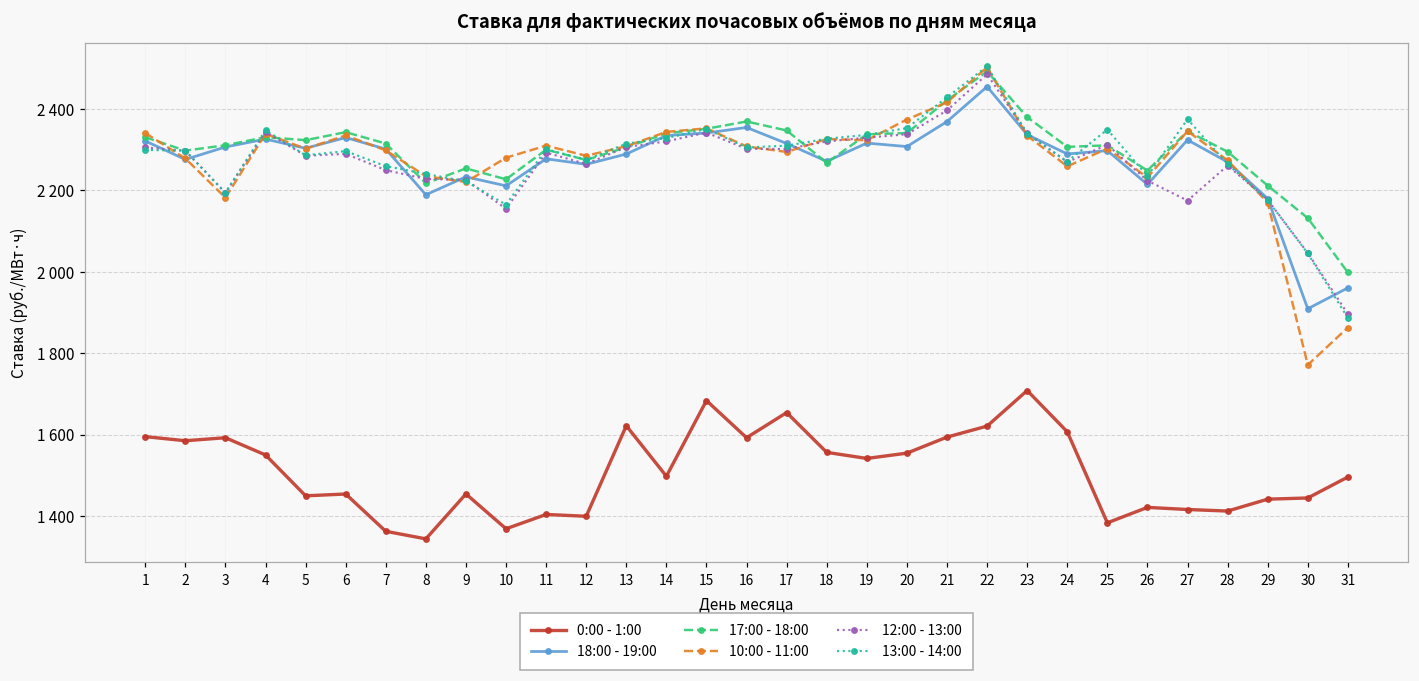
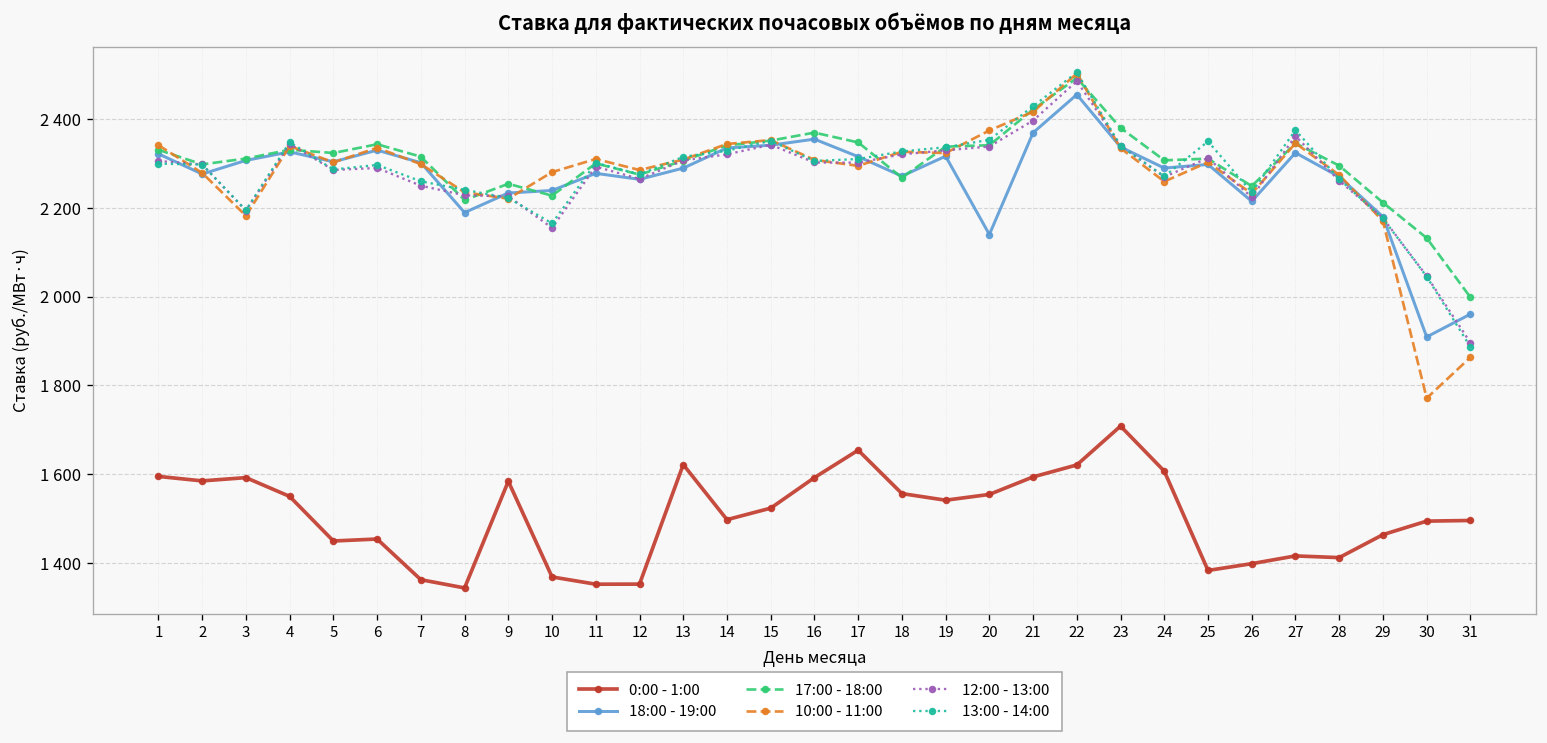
0:00 - 1:00, 9: 1450 -> 1580
18:00 - 19:00, 10: 2210 -> 2240
0:00 - 1:00, 11: 1400 -> 1350
0:00 - 1:00, 12: 1400 -> 1350
0:00 - 1:00, 15: 1680 -> 1520
18:00 - 19:00, 20: 2310 -> 2140
0:00 - 1:00, 26: 1420 -> 1400
12:00 - 13:00, 27: 2170 -> 2360
0:00 - 1:00, 29: 1440 -> 1460
0:00 - 1:00, 30: 1440 -> 1490
